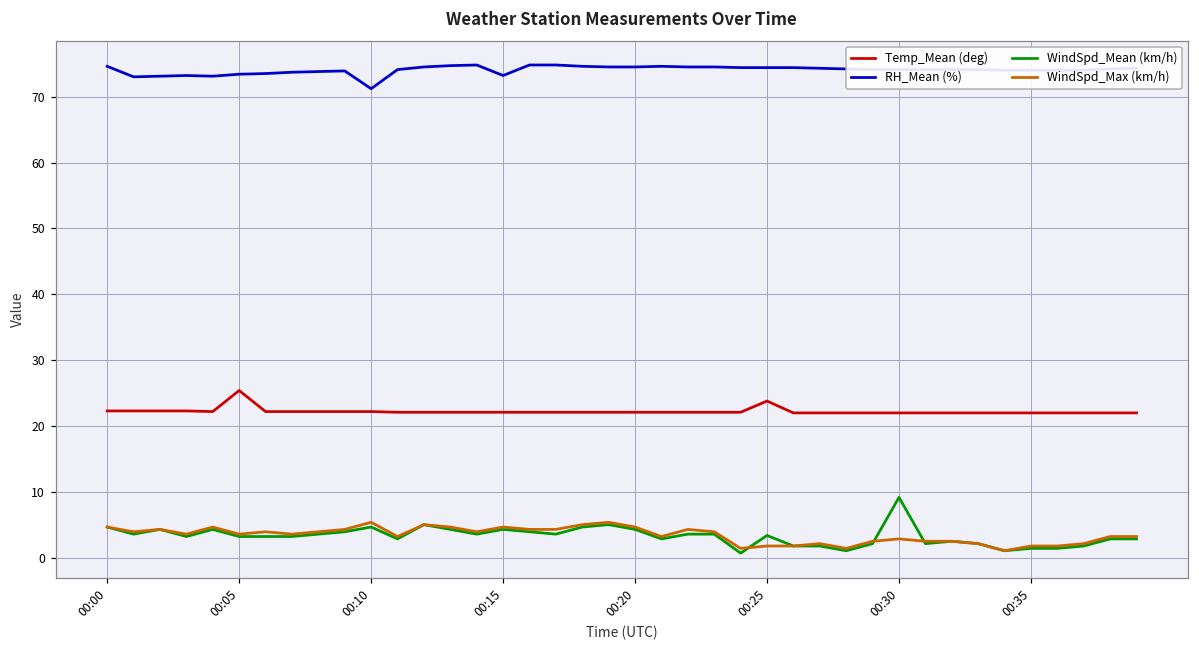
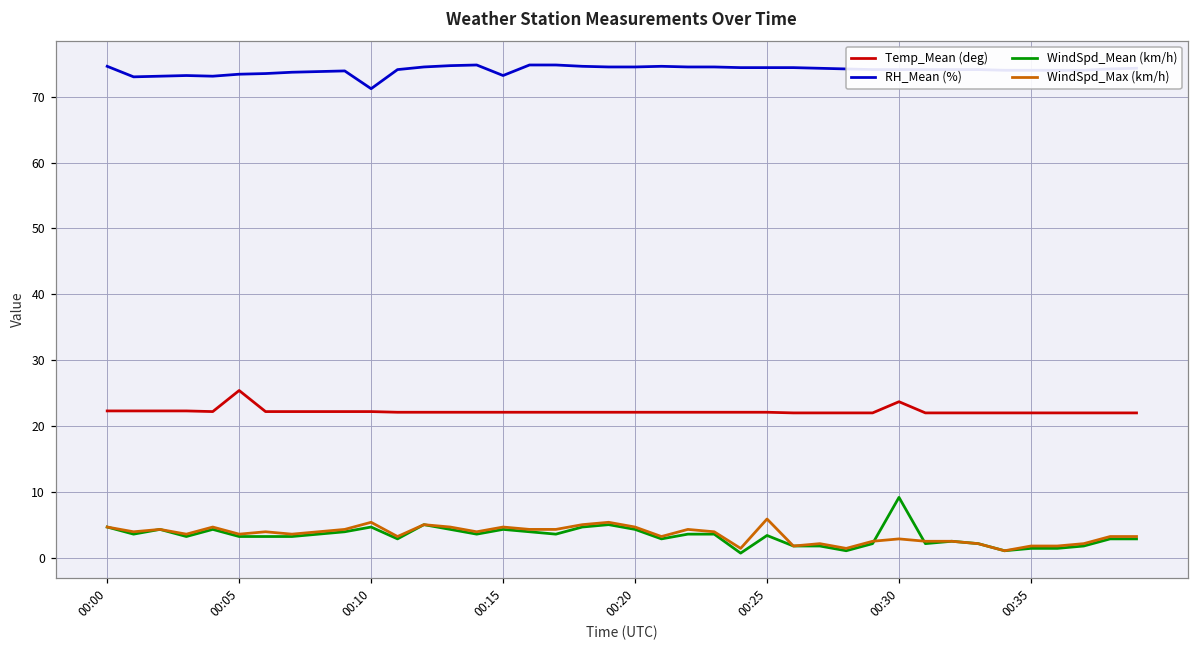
Temp_Mean (deg), 00:25: 24 -> 22
WindSpd_Max (km/h), 00:25: 2 -> 6
Temp_Mean (deg), 00:30: 22 -> 24
